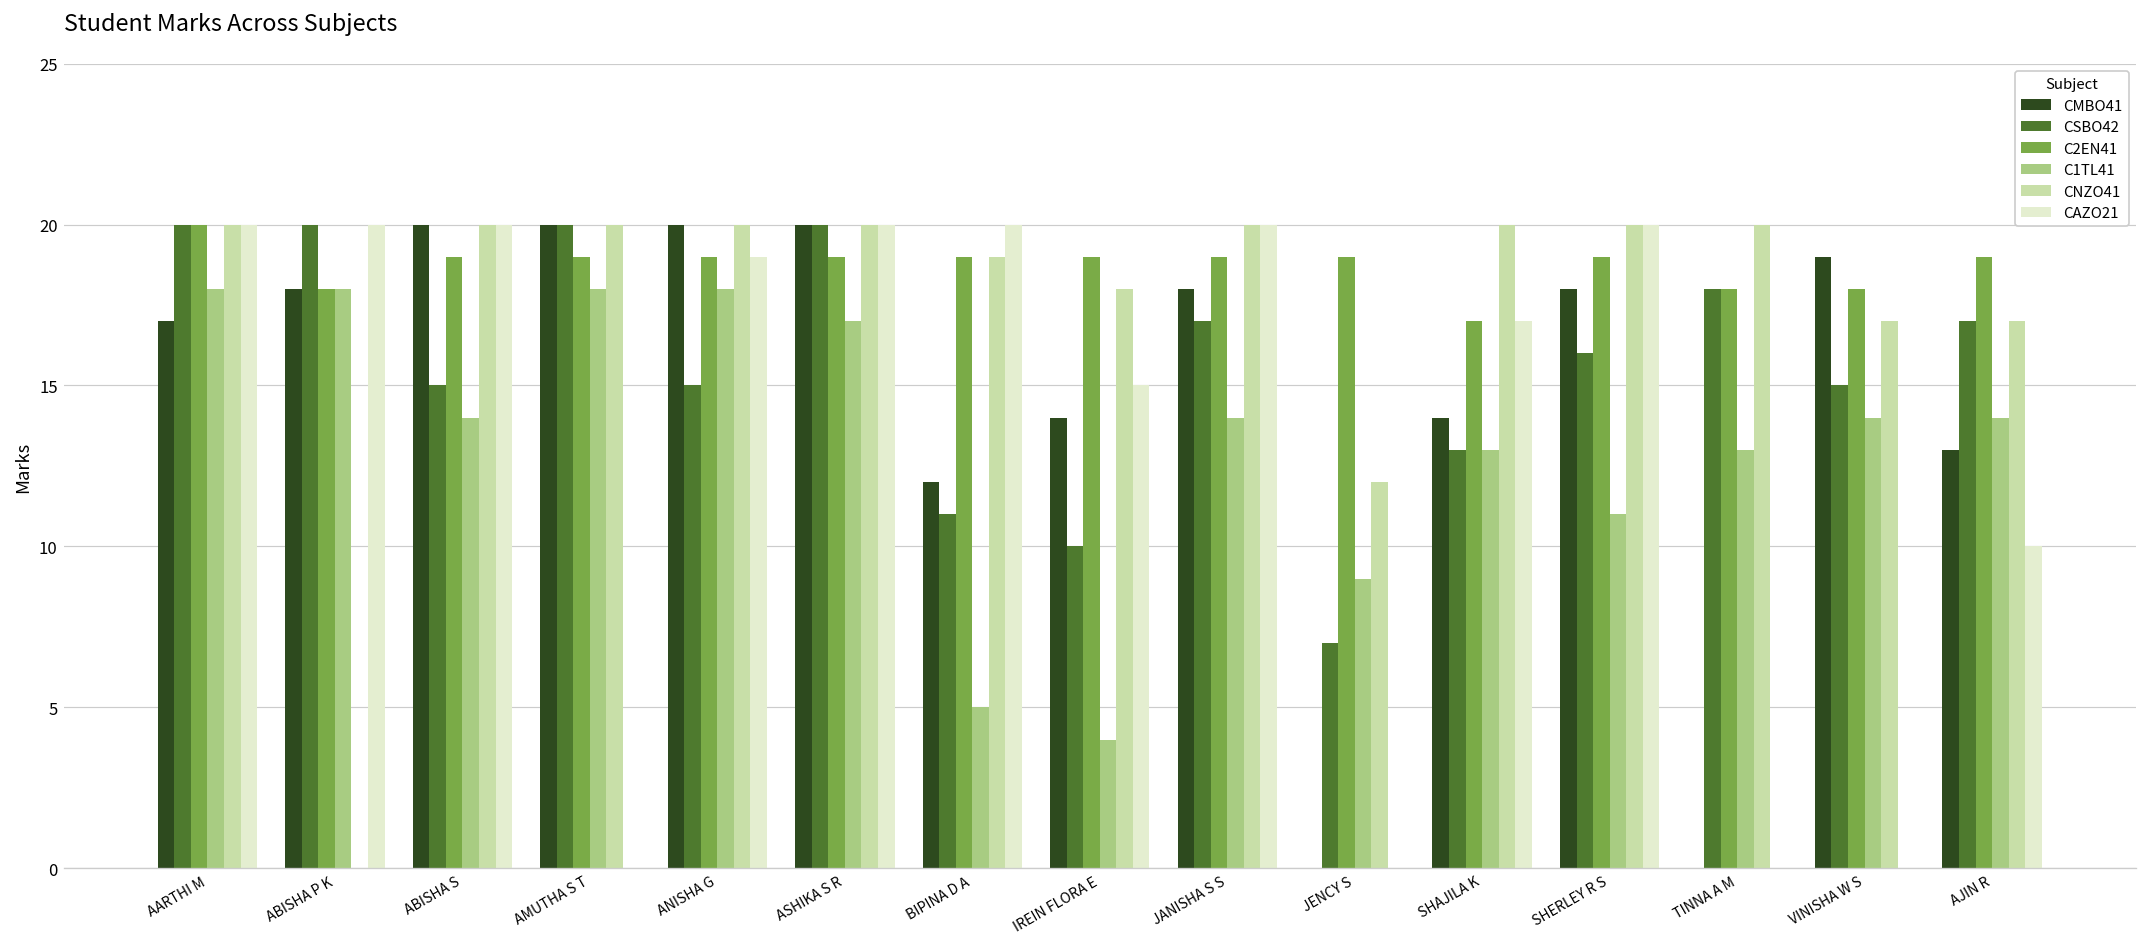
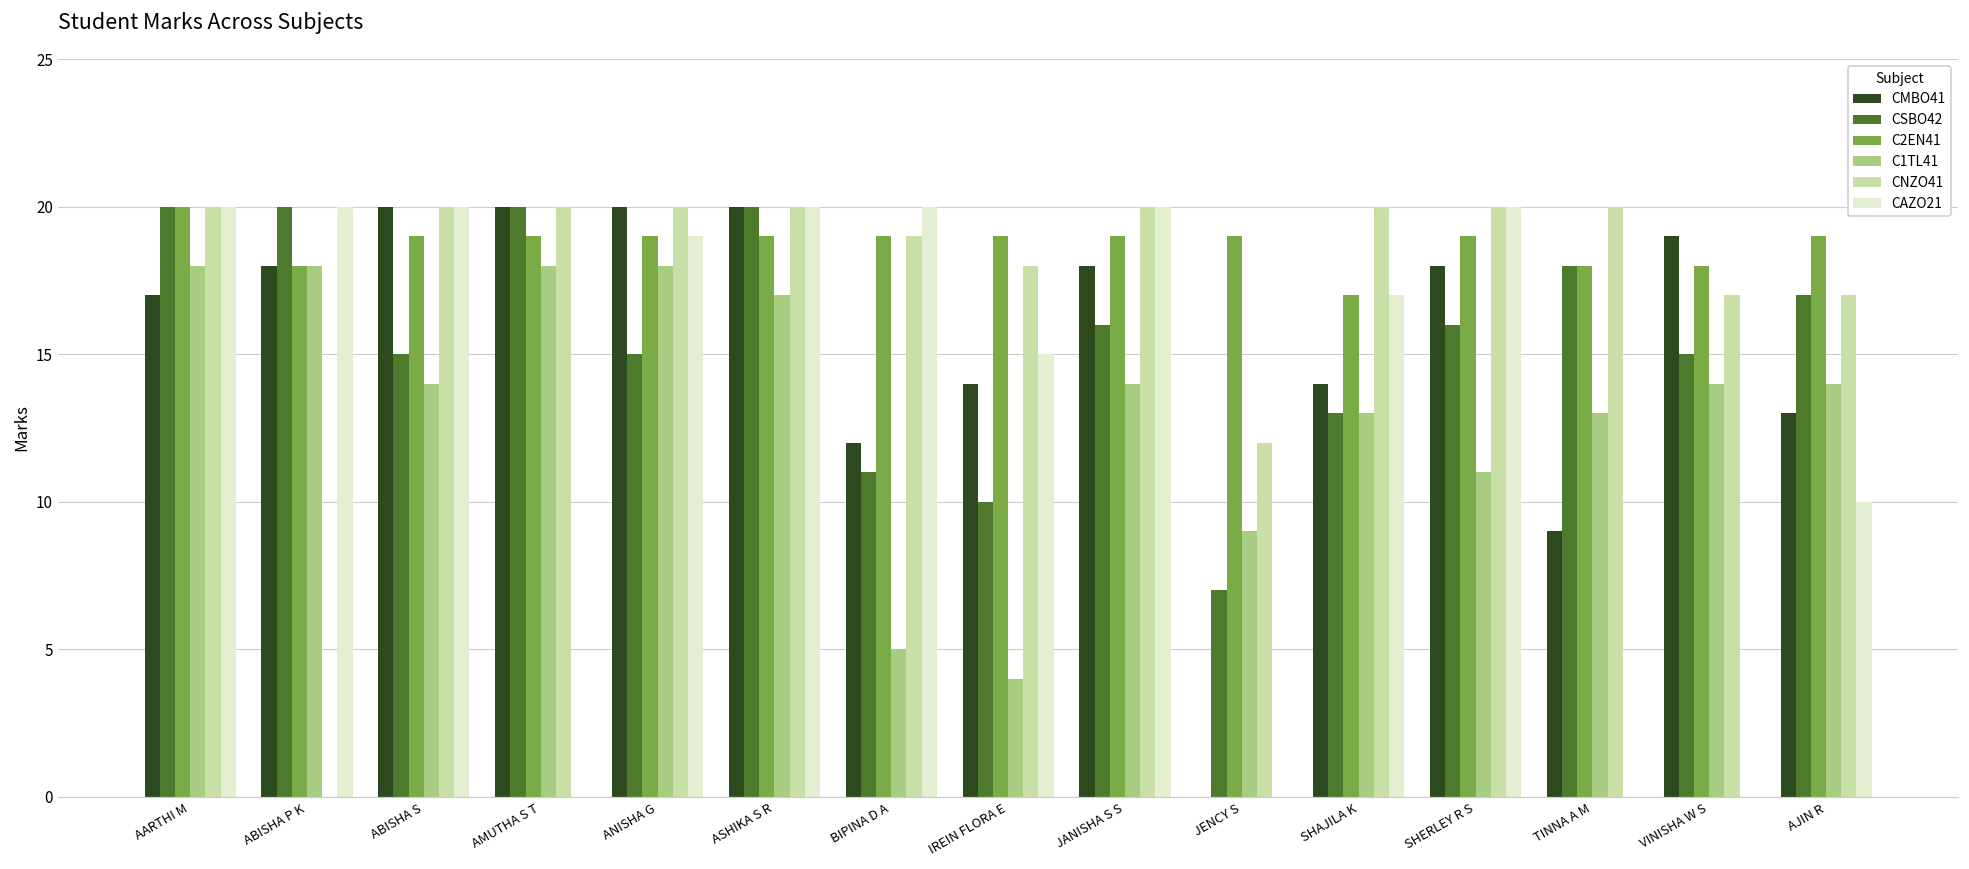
CSBO42, JANISHA S S: 17 -> 16
CMBO41, TINNA A M: 0 -> 9
